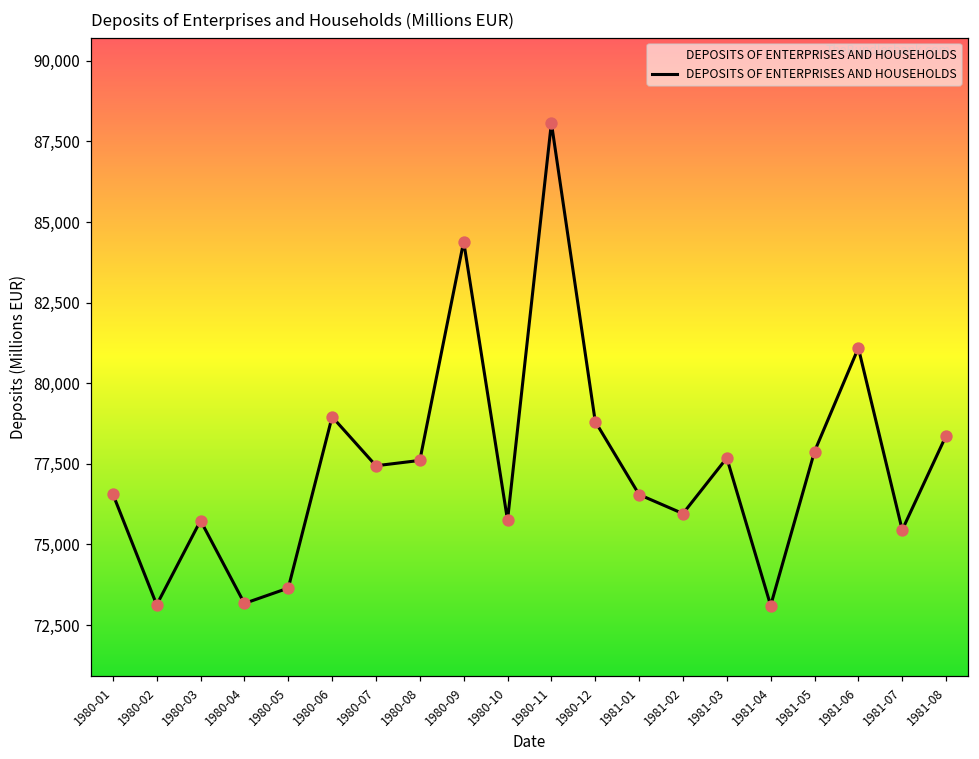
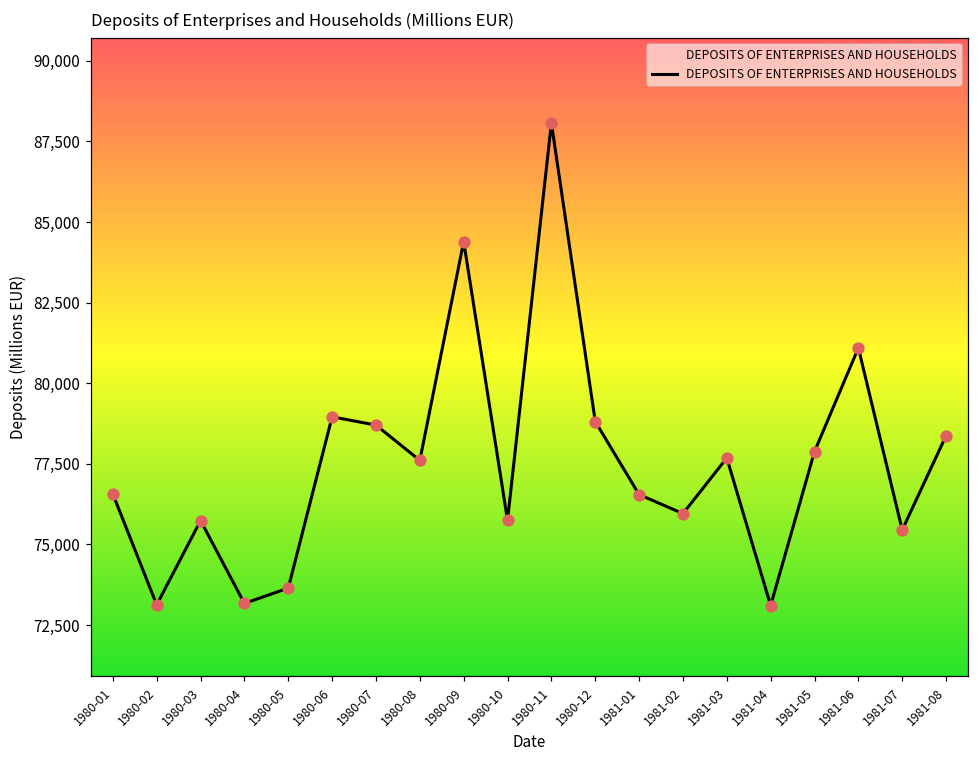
1980-07: 77,400 -> 78,700
